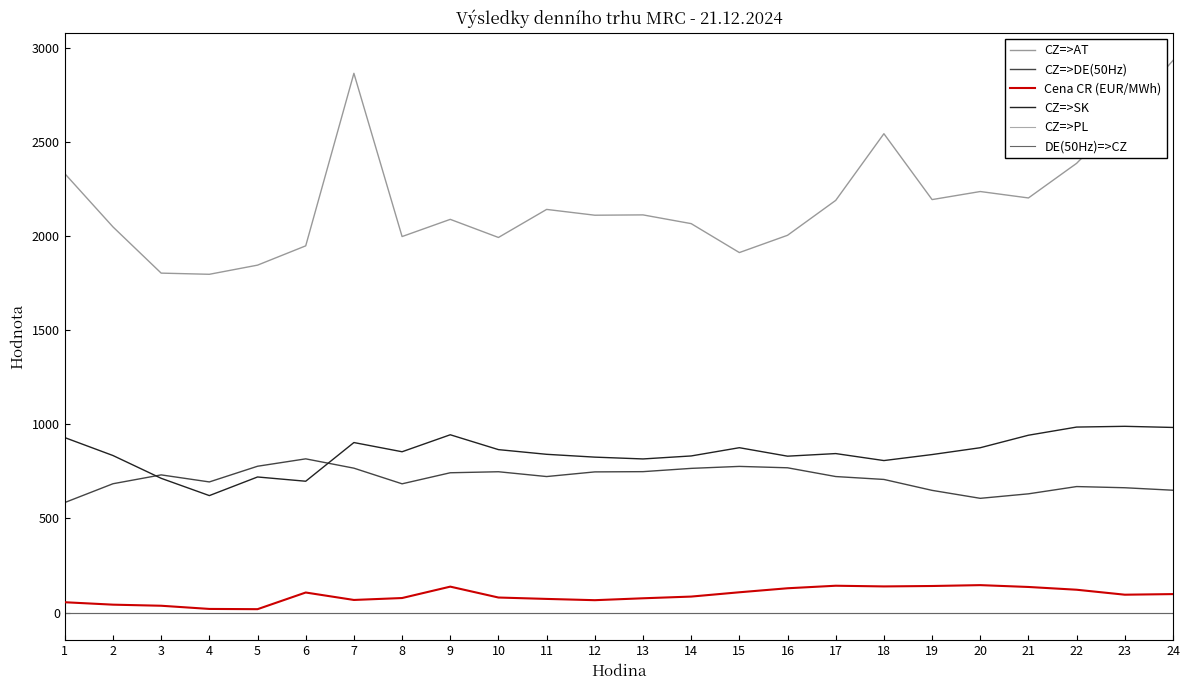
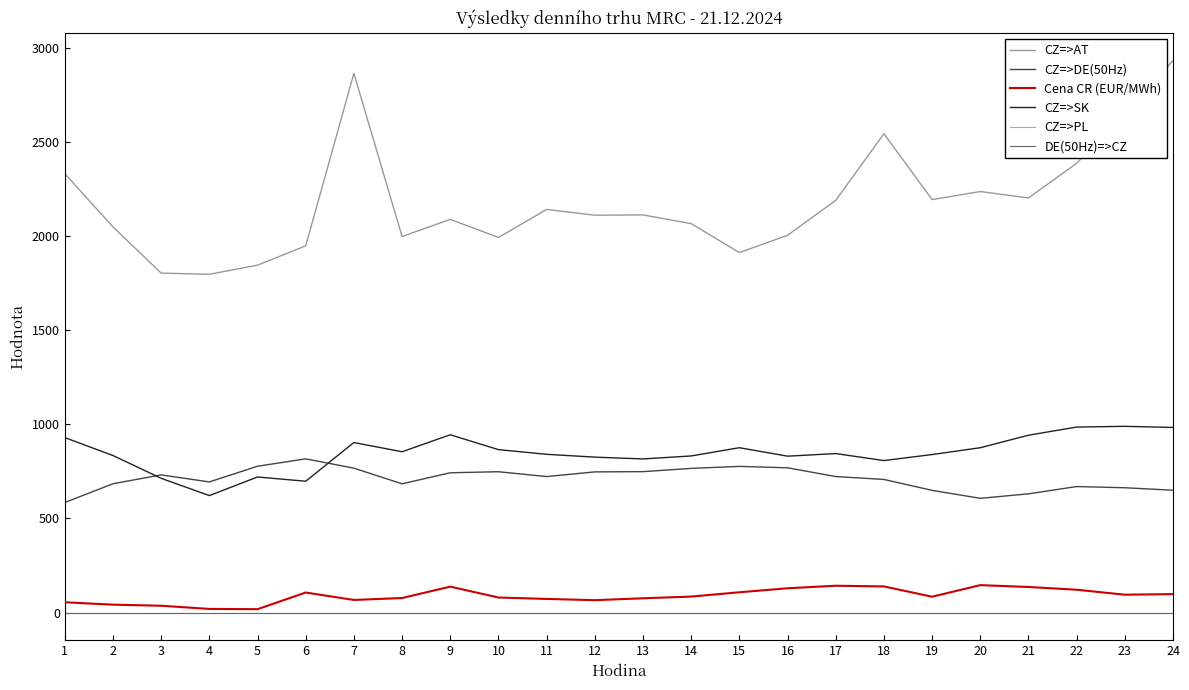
Cena CR (EUR/MWh), 19: 140 -> 80
